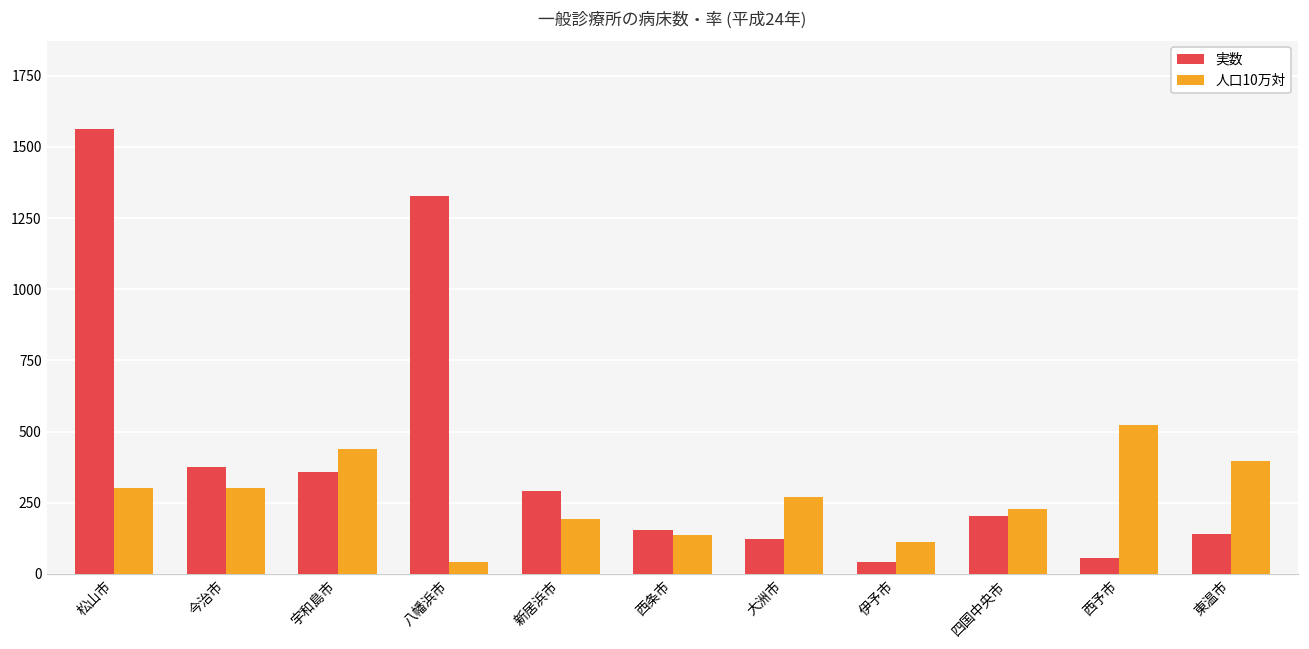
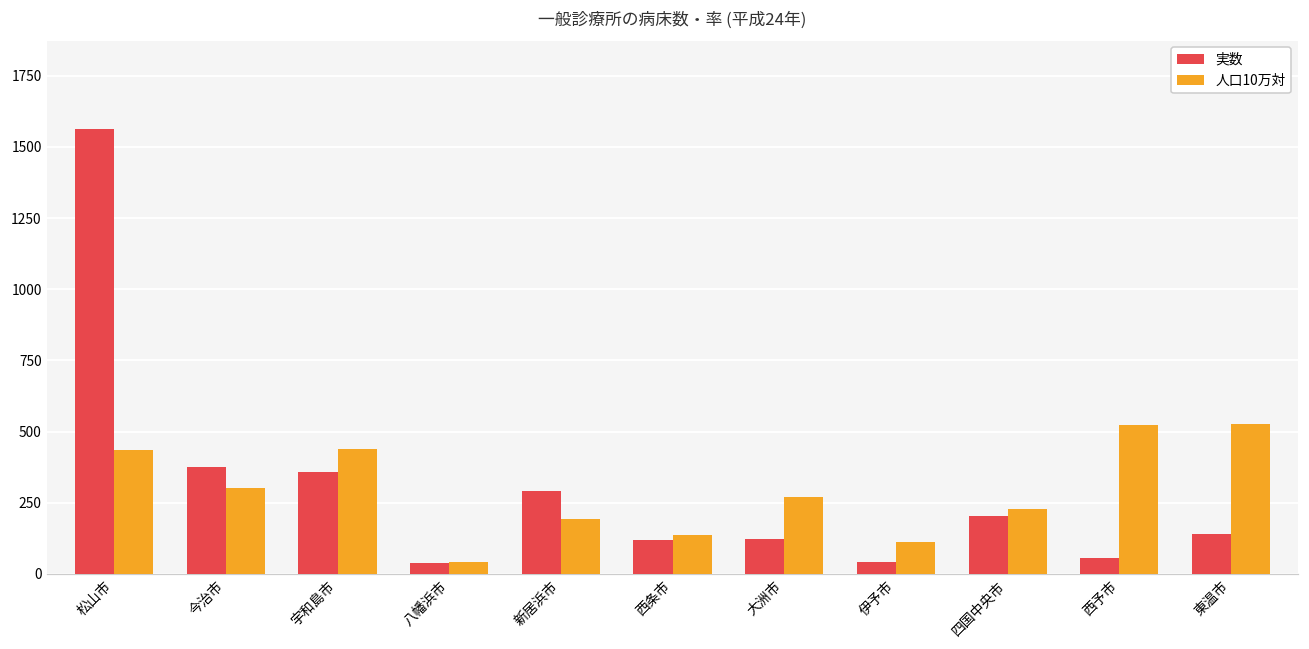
人口10万対, 松山市: 300 -> 440
実数, 八幡浜市: 1330 -> 40
実数, 西条市: 150 -> 120
人口10万対, 東温市: 400 -> 530
